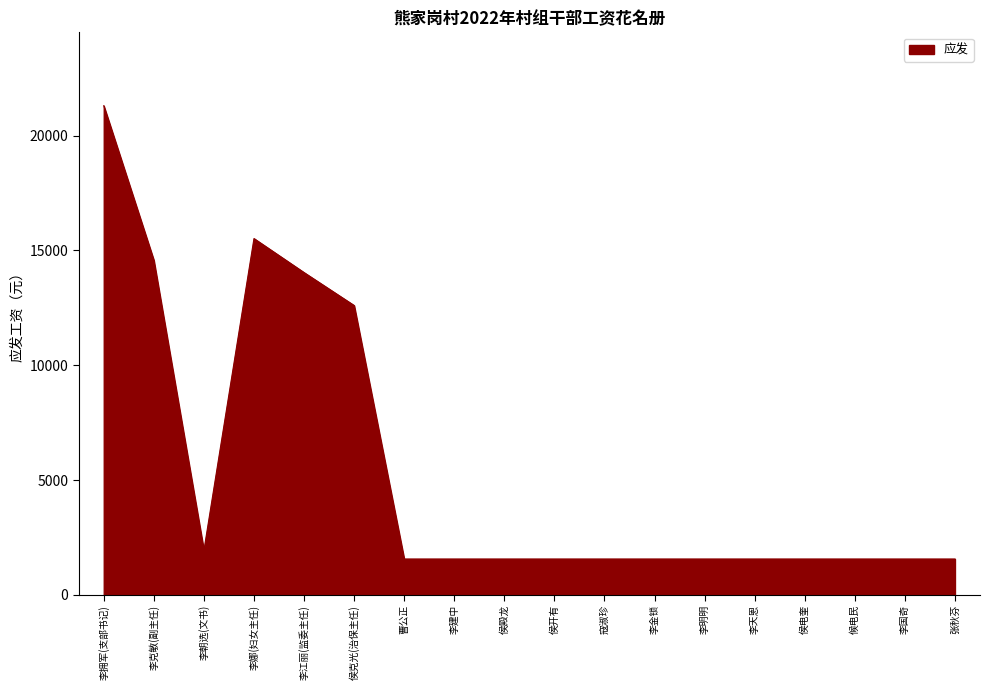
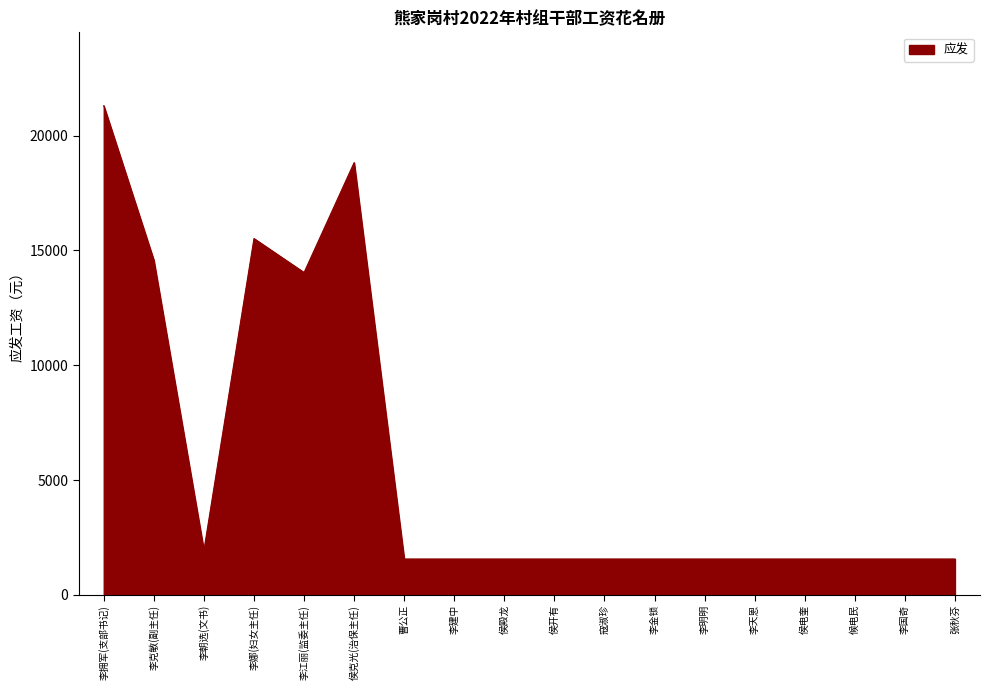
侯克光(治保主任): 12600 -> 18800
